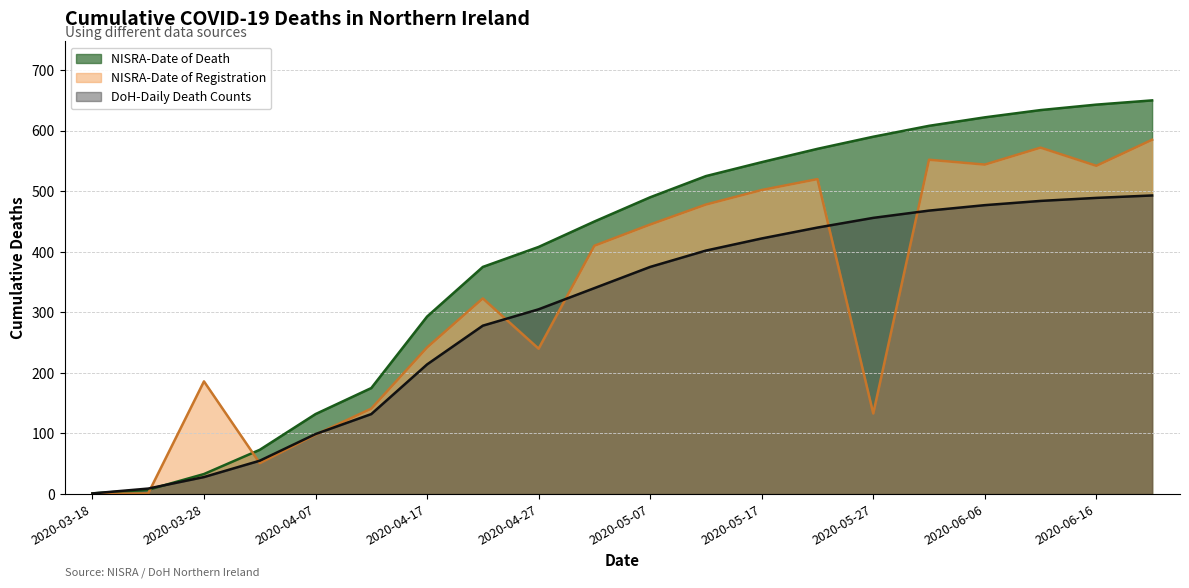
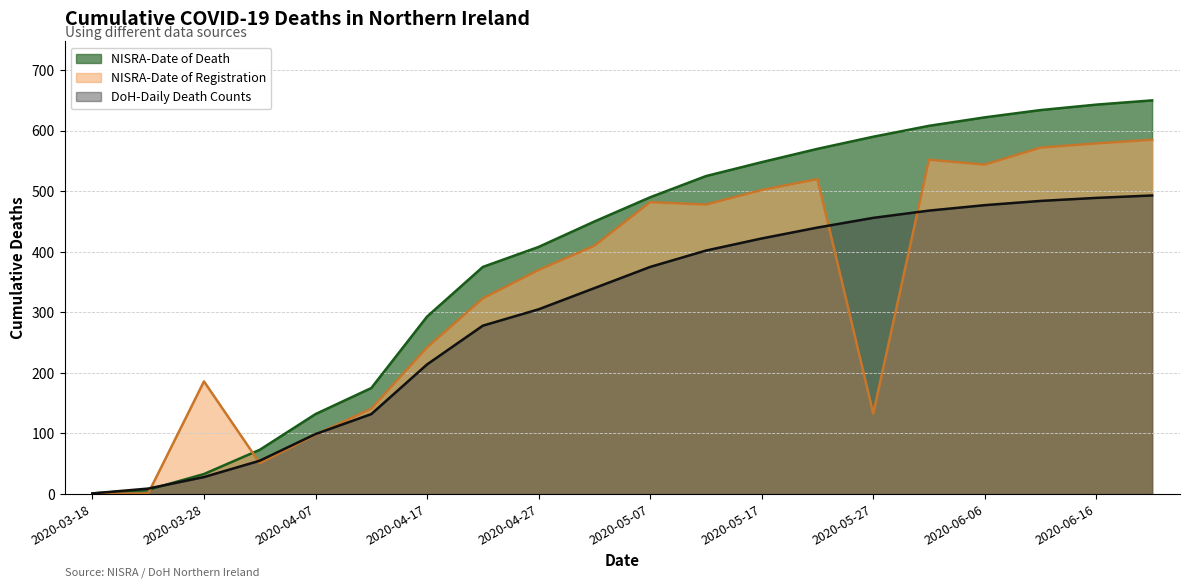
NISRA-Date of Registration, 2020-04-27: 240 -> 370
NISRA-Date of Registration, 2020-05-07: 450 -> 480
NISRA-Date of Registration, 2020-06-16: 540 -> 580
